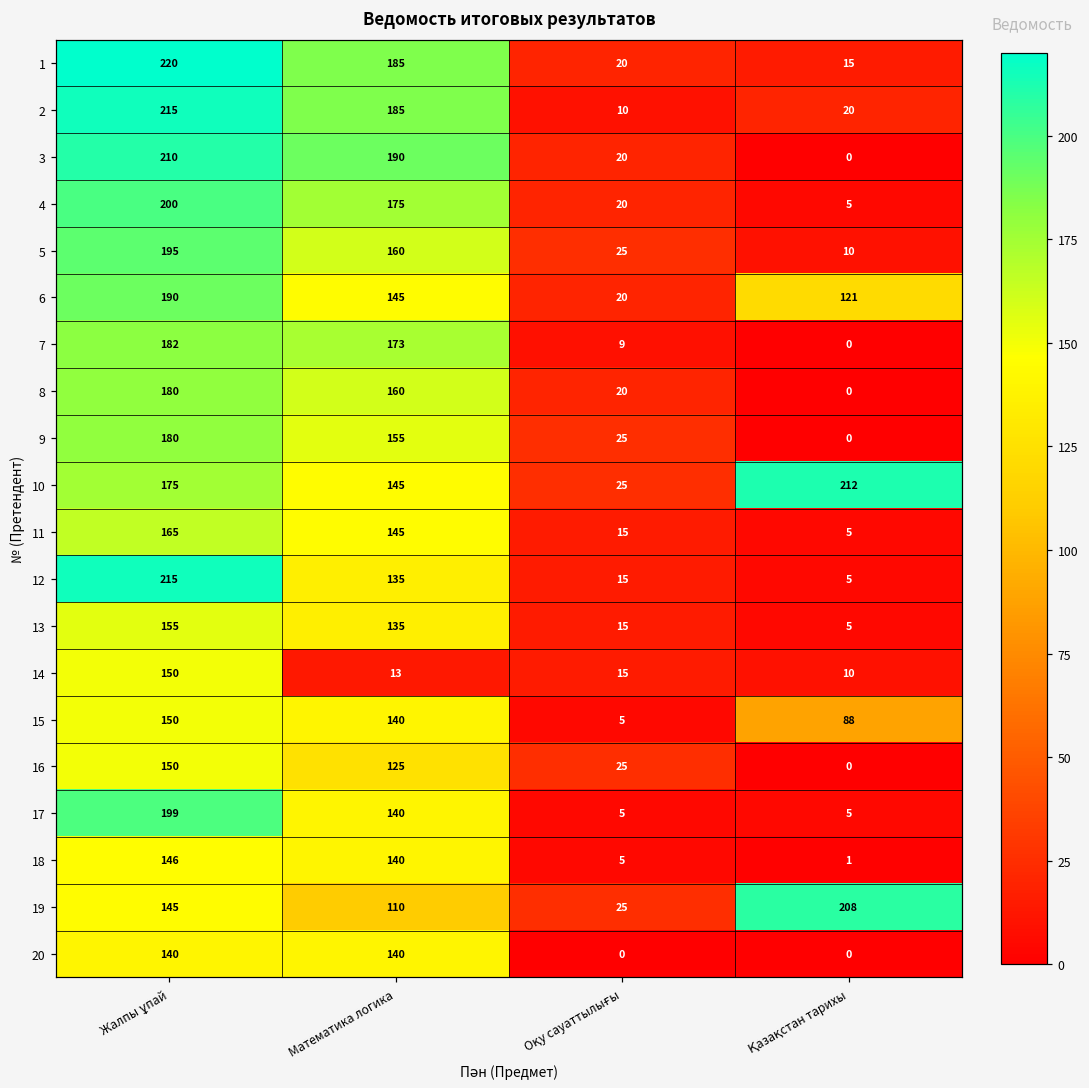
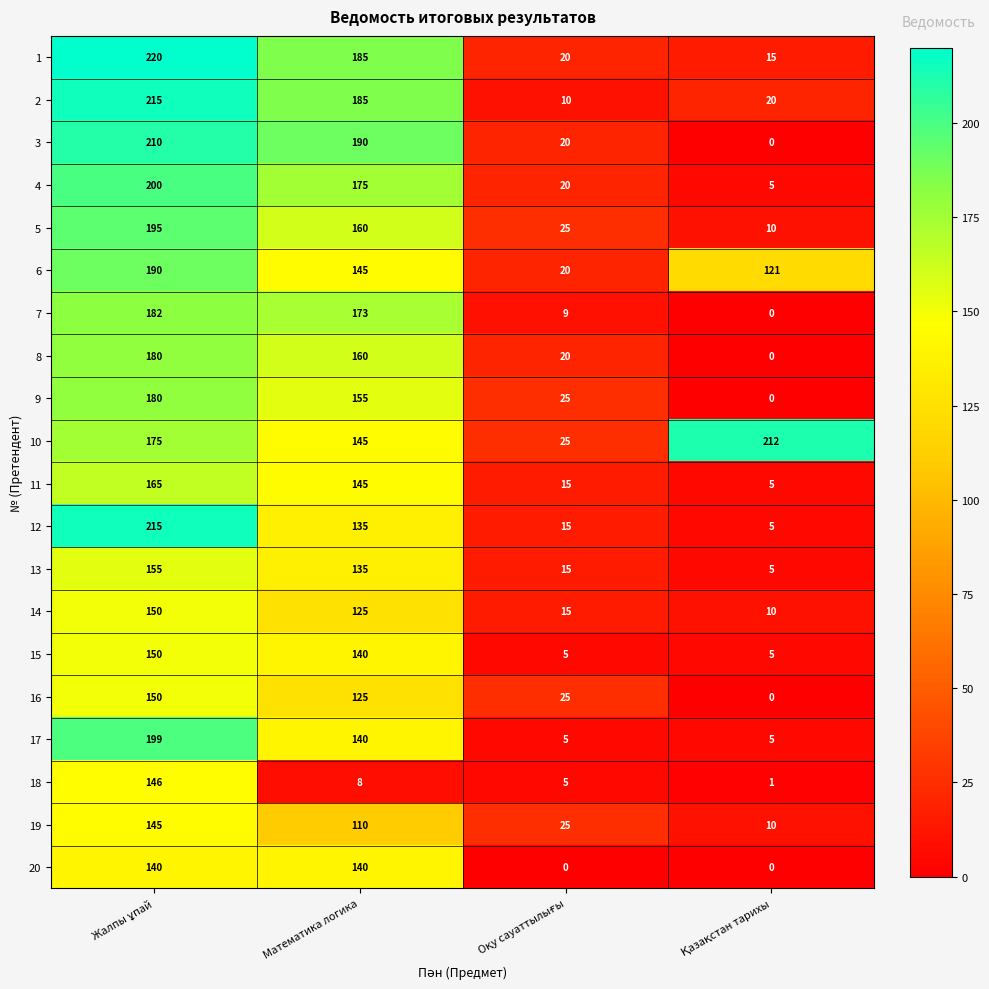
14, Математика логика: 13 -> 125
15, Қазақстан тарихы: 88 -> 5
18, Математика логика: 140 -> 8
19, Қазақстан тарихы: 208 -> 10
